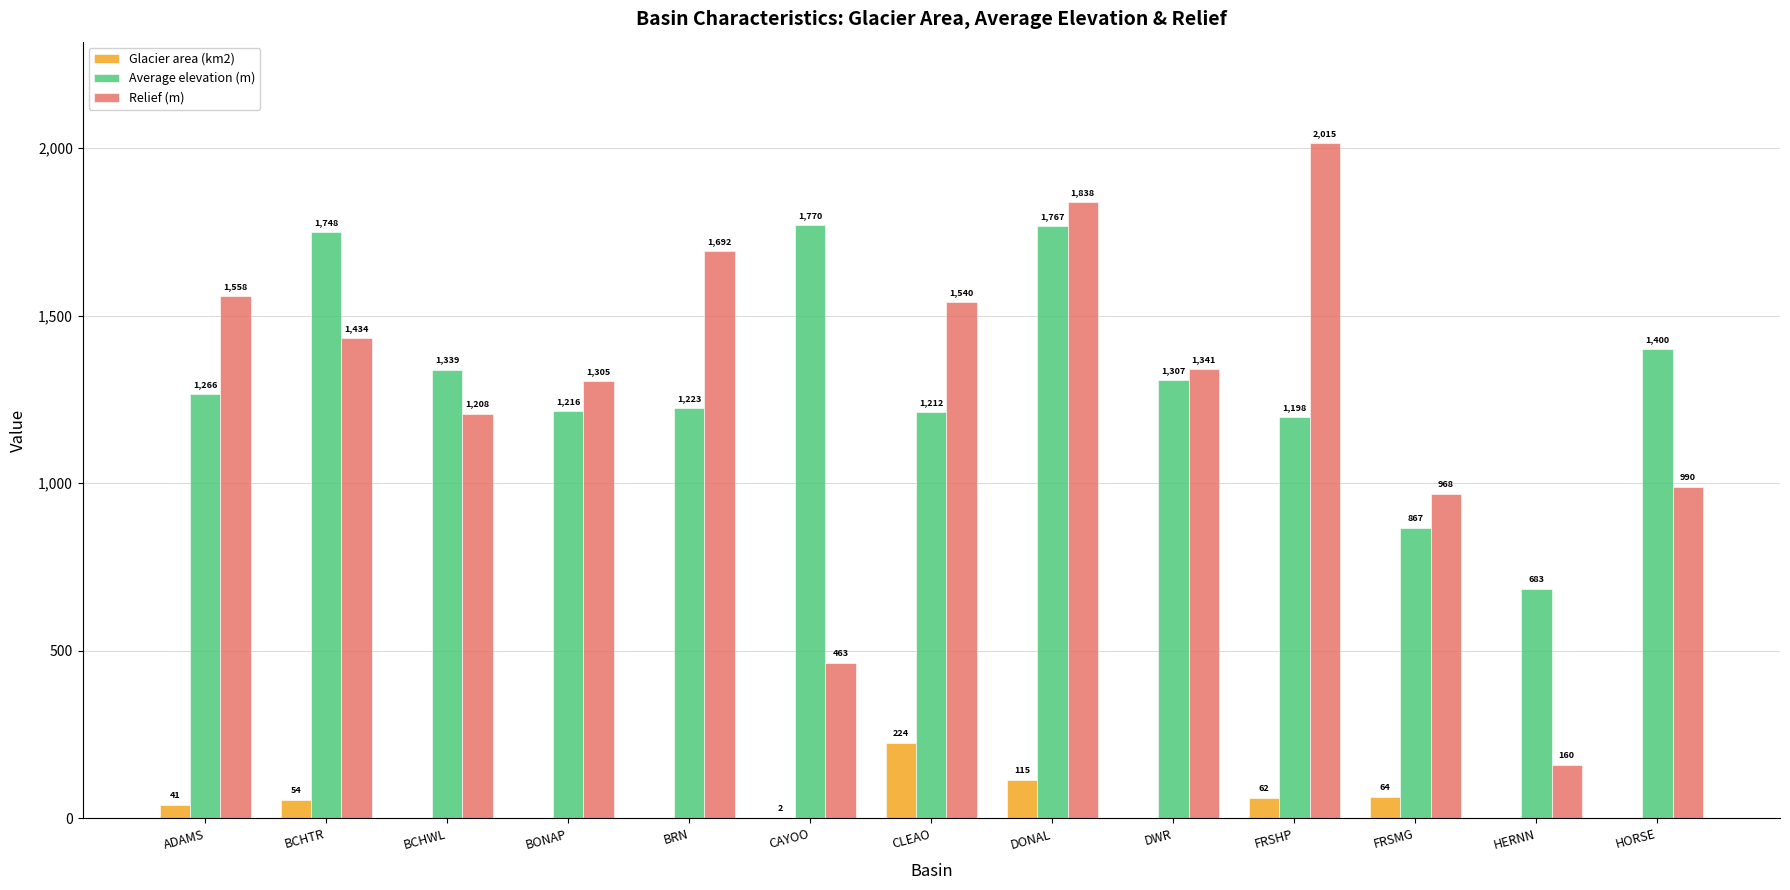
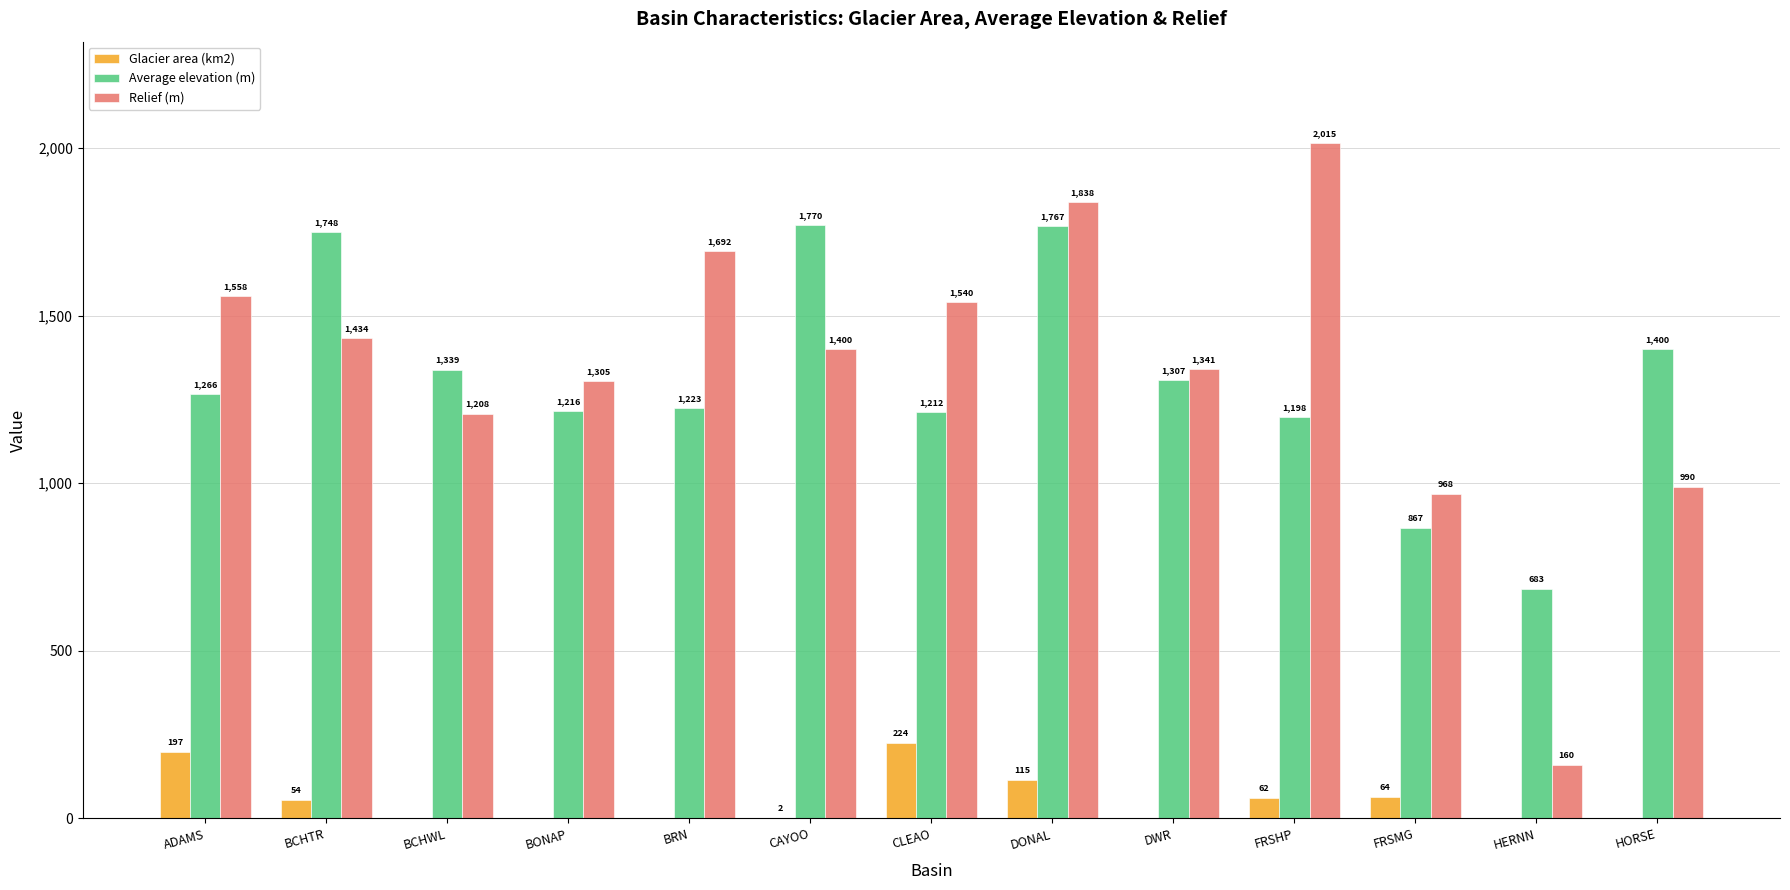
Glacier area (km2), ADAMS: 41 -> 197
Relief (m), CAYOO: 463 -> 1,400
